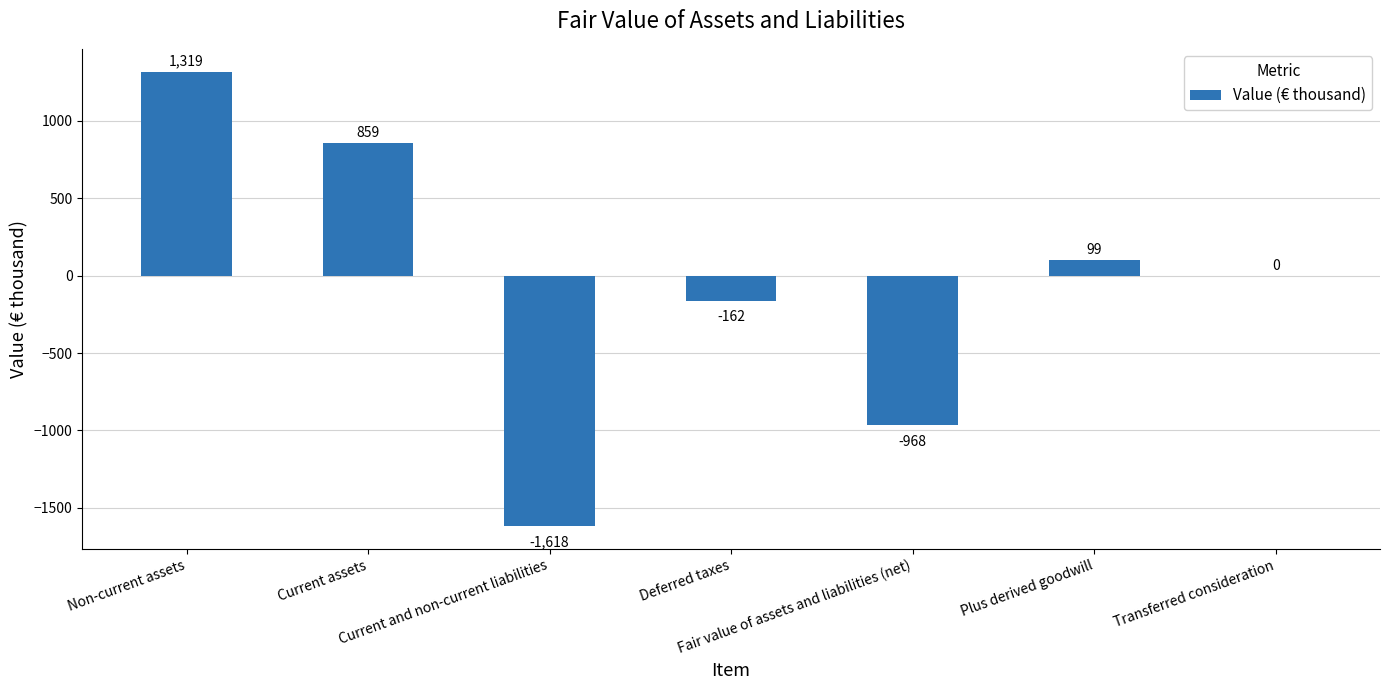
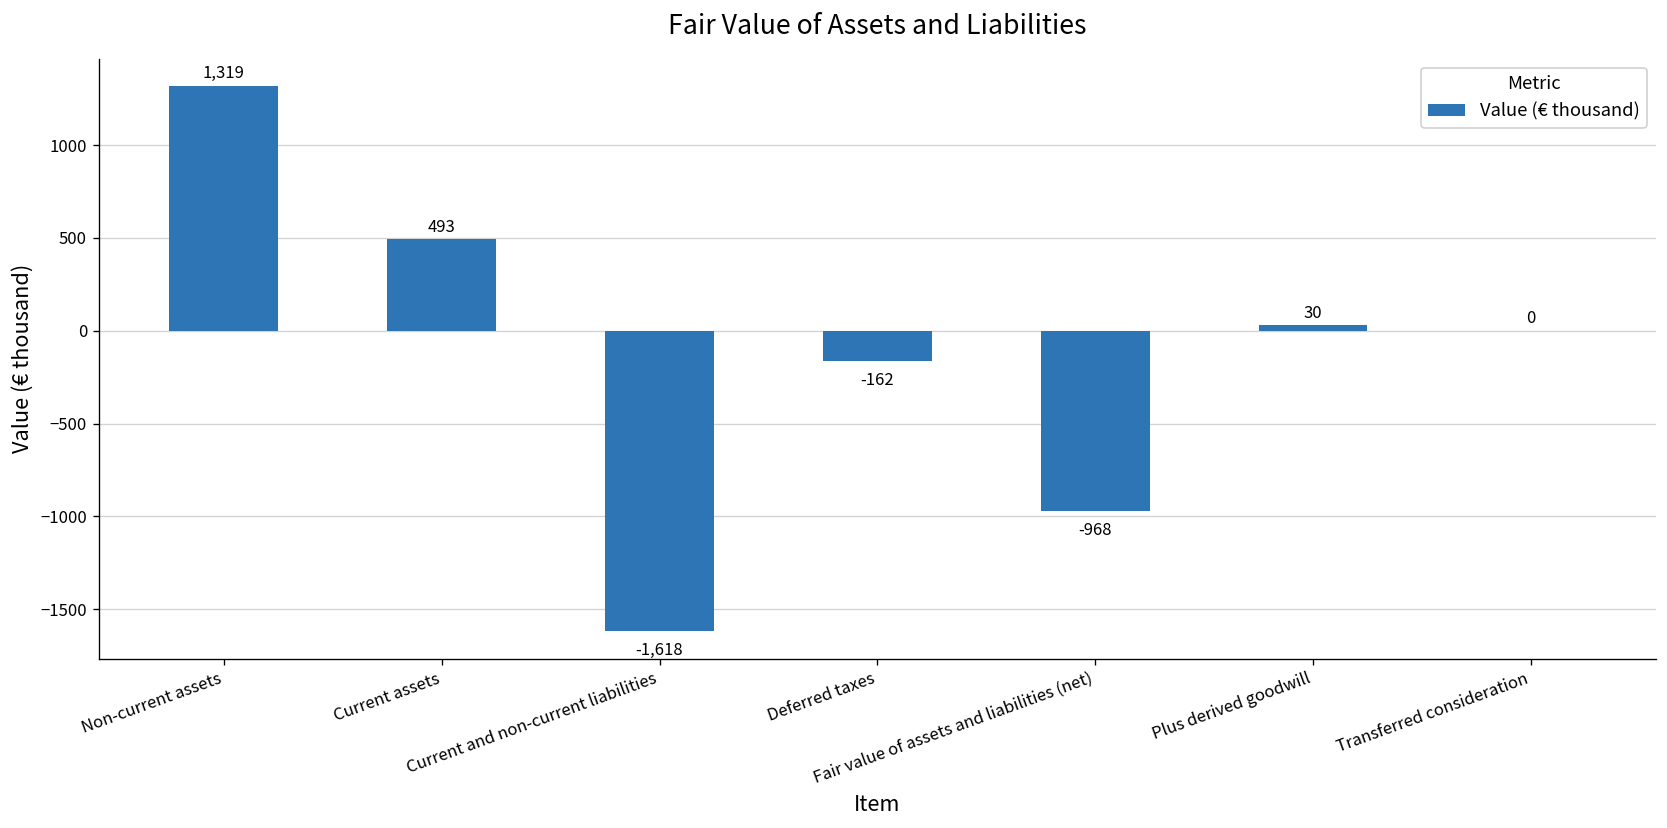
Current assets: 859 -> 493
Plus derived goodwill: 99 -> 30
